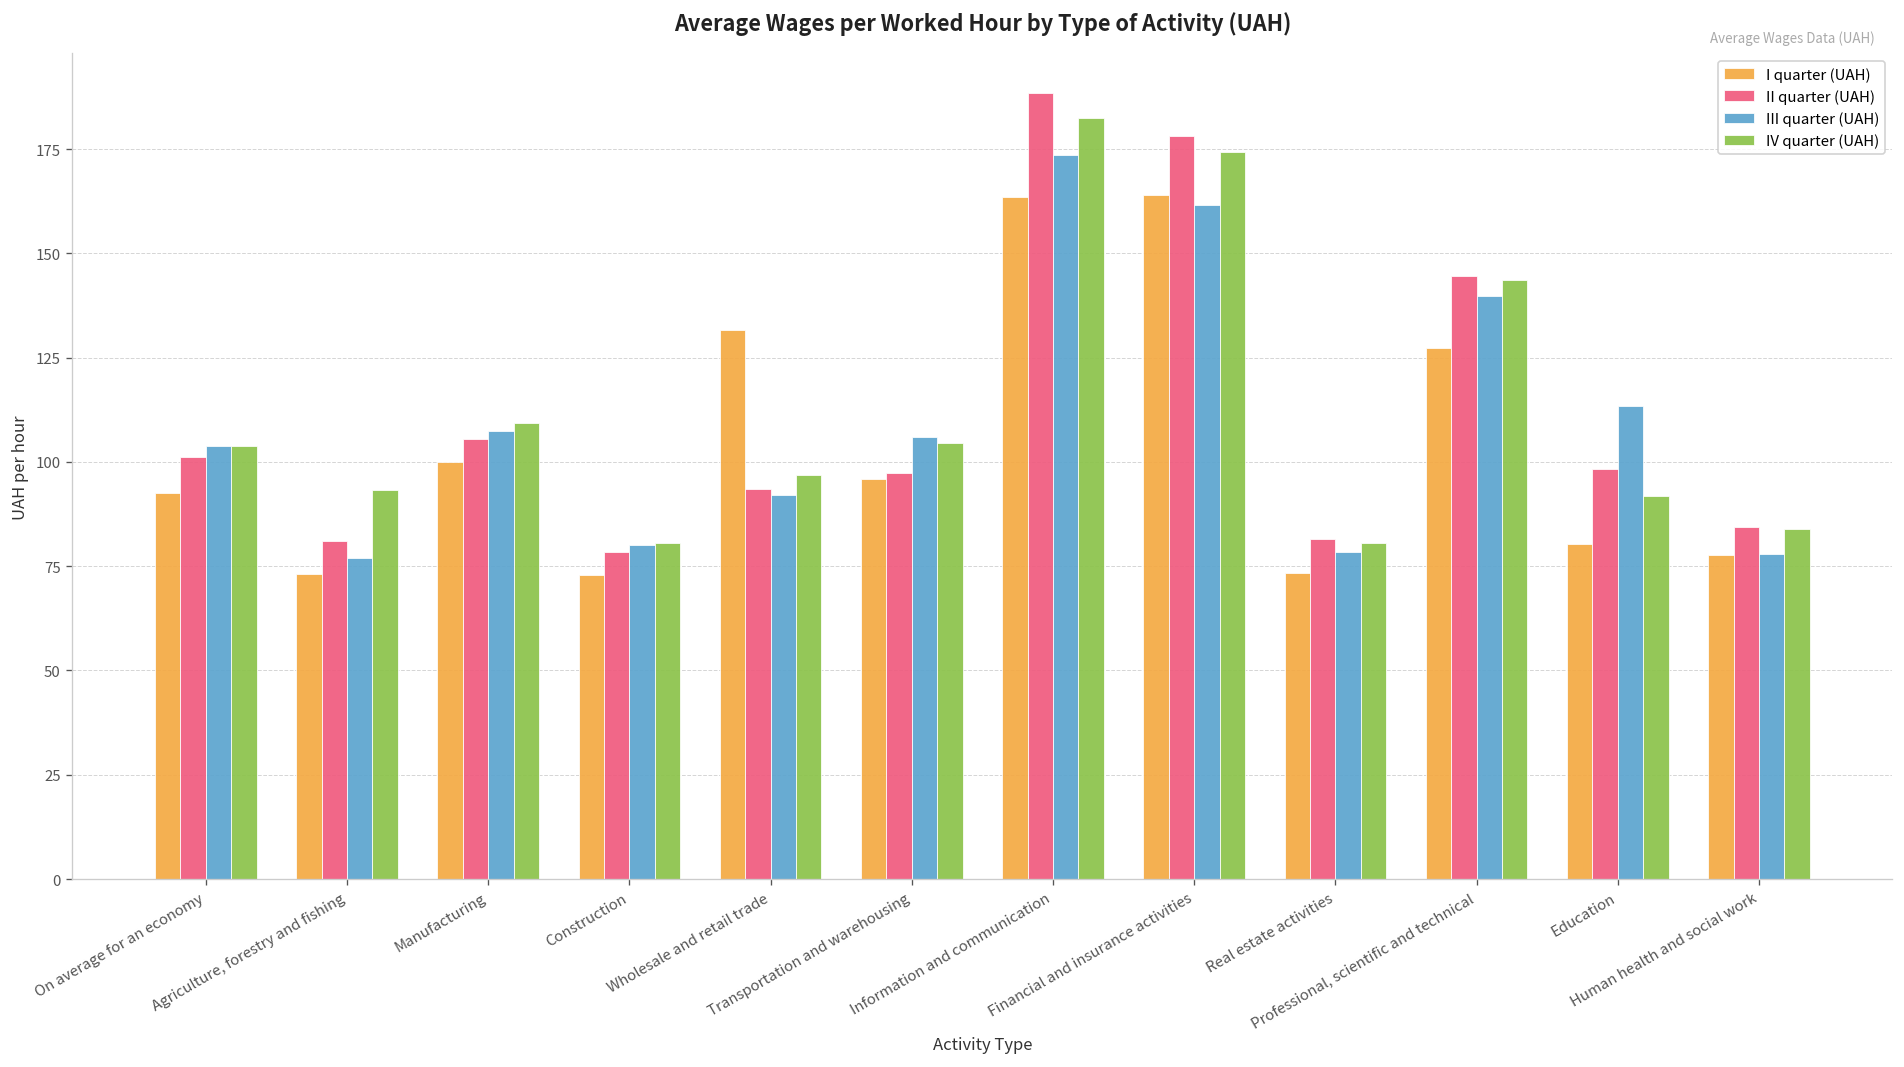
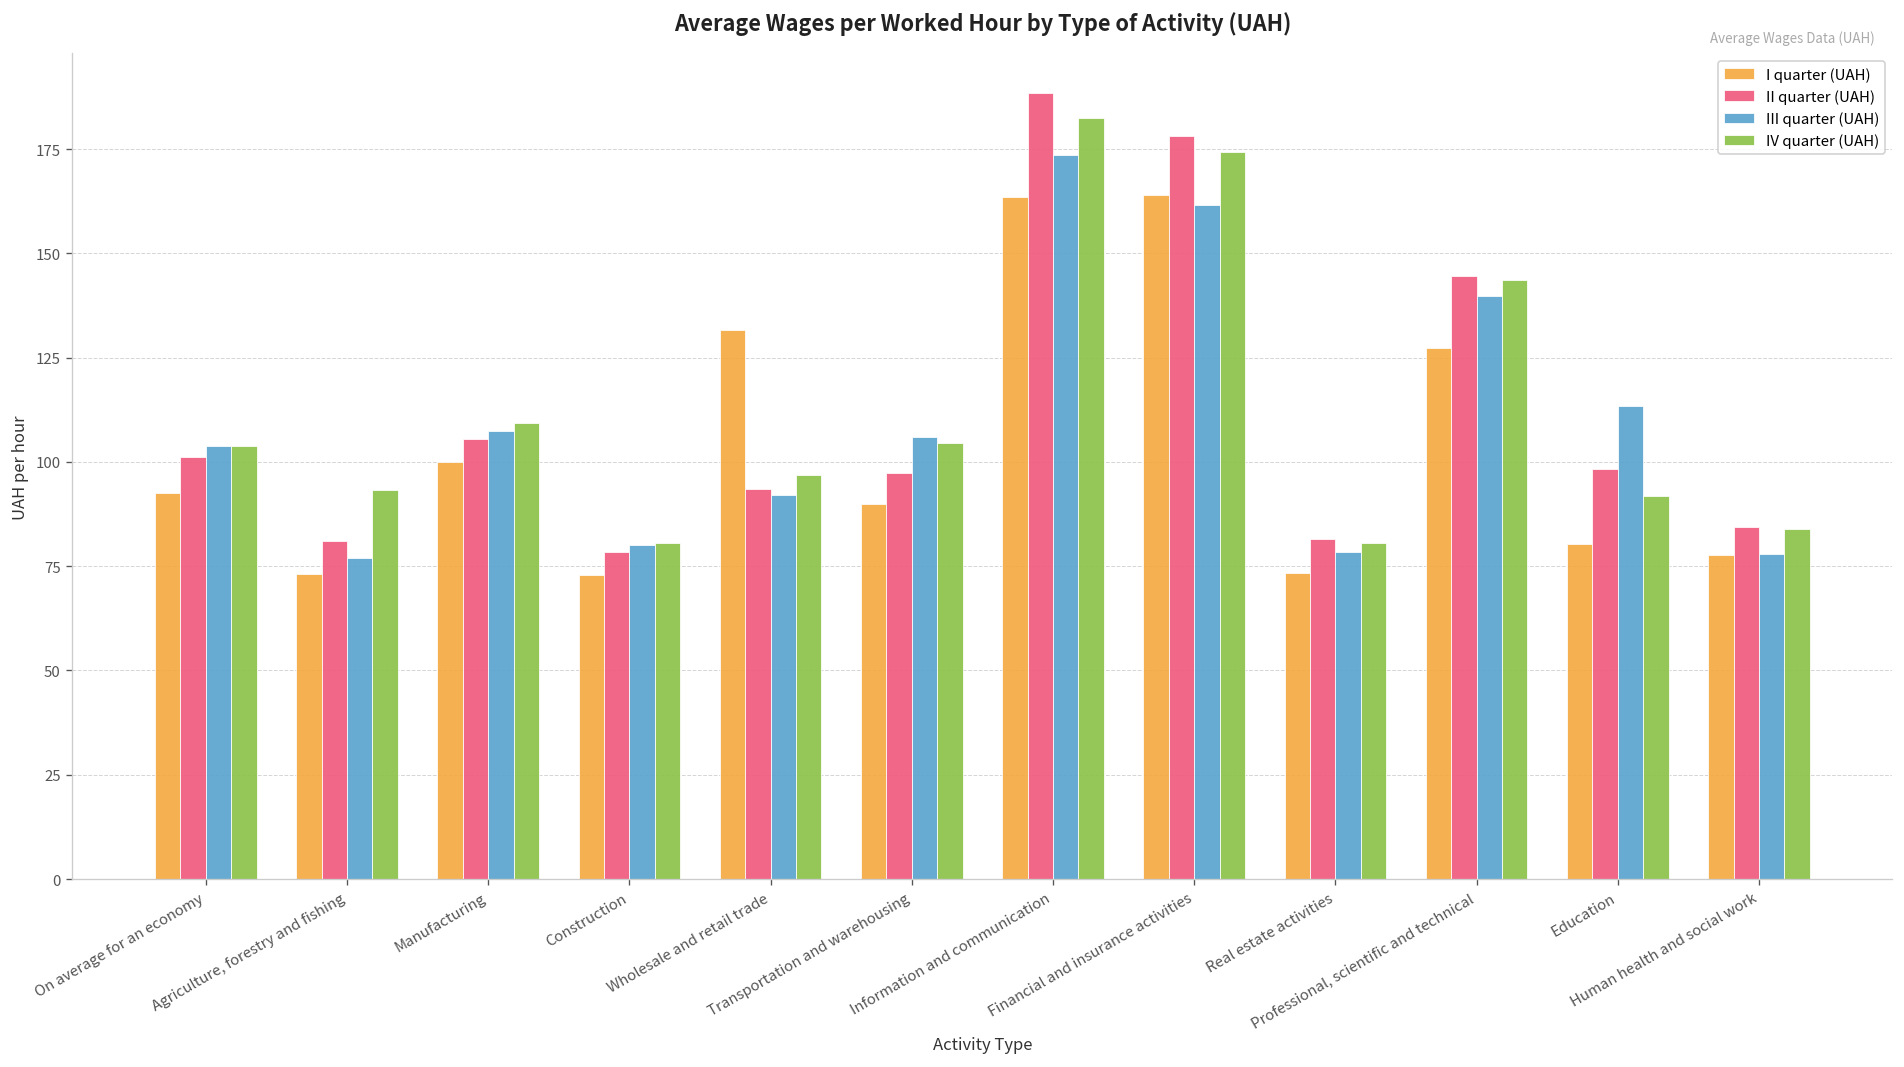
I quarter (UAH), Transportation and warehousing: 96 -> 90
